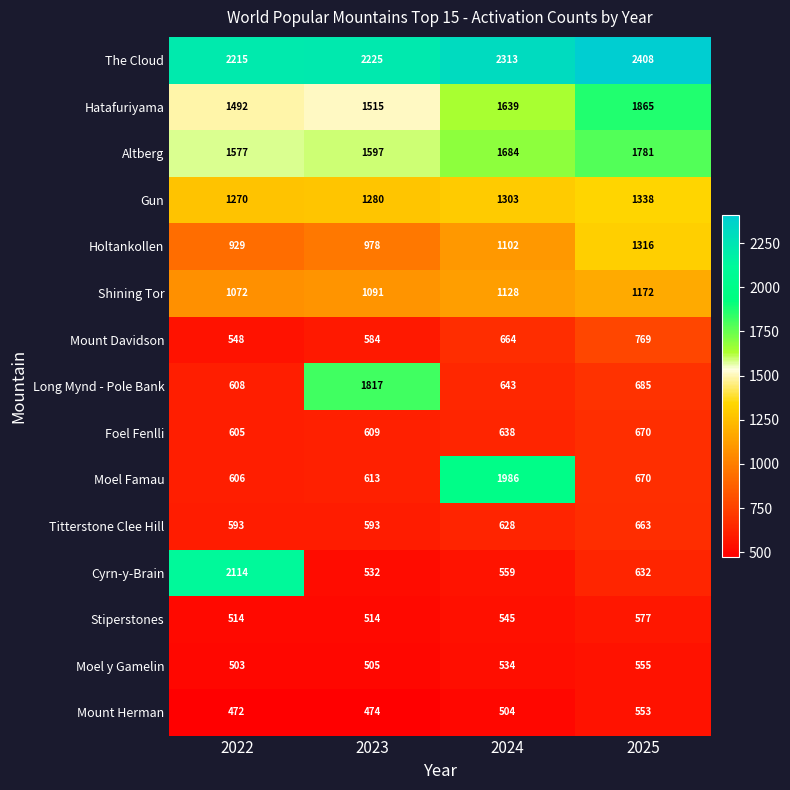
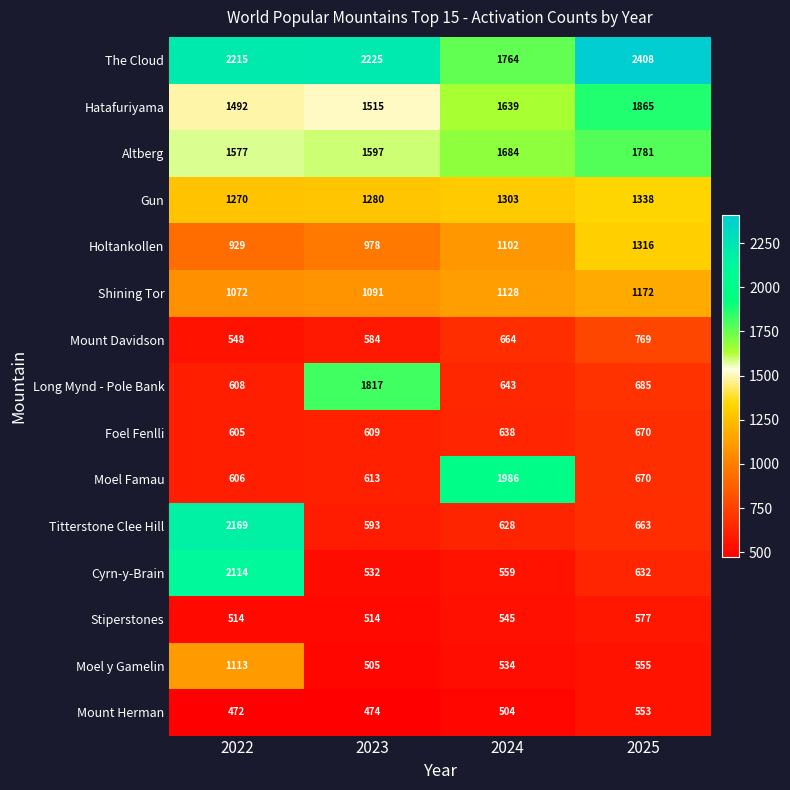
The Cloud, 2024: 2313 -> 1764
Titterstone Clee Hill, 2022: 593 -> 2169
Moel y Gamelin, 2022: 503 -> 1113
